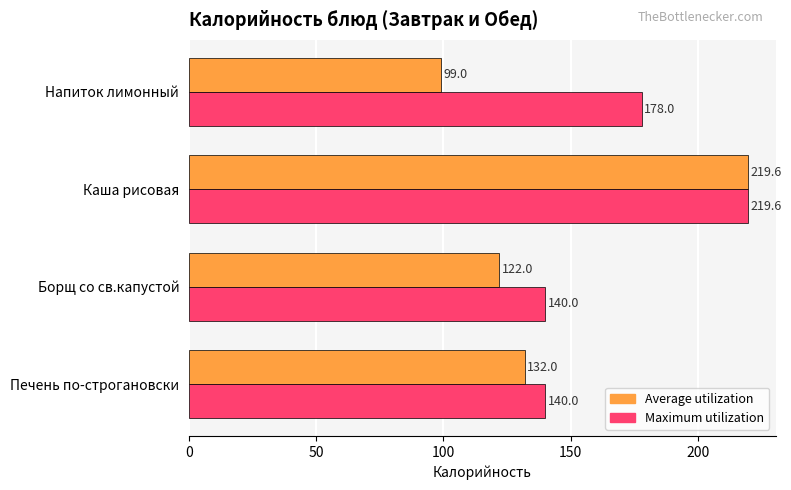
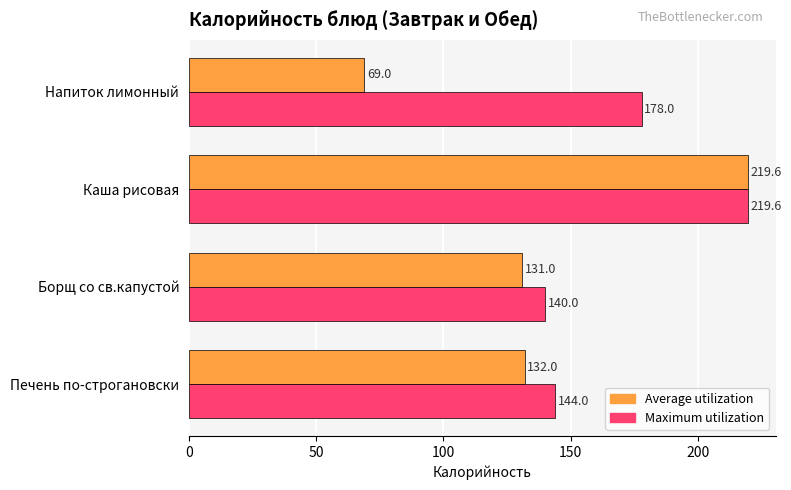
Average utilization, Напиток лимонный: 99.0 -> 69.0
Average utilization, Борщ со св.капустой: 122.0 -> 131.0
Maximum utilization, Печень по-строгановски: 140.0 -> 144.0
